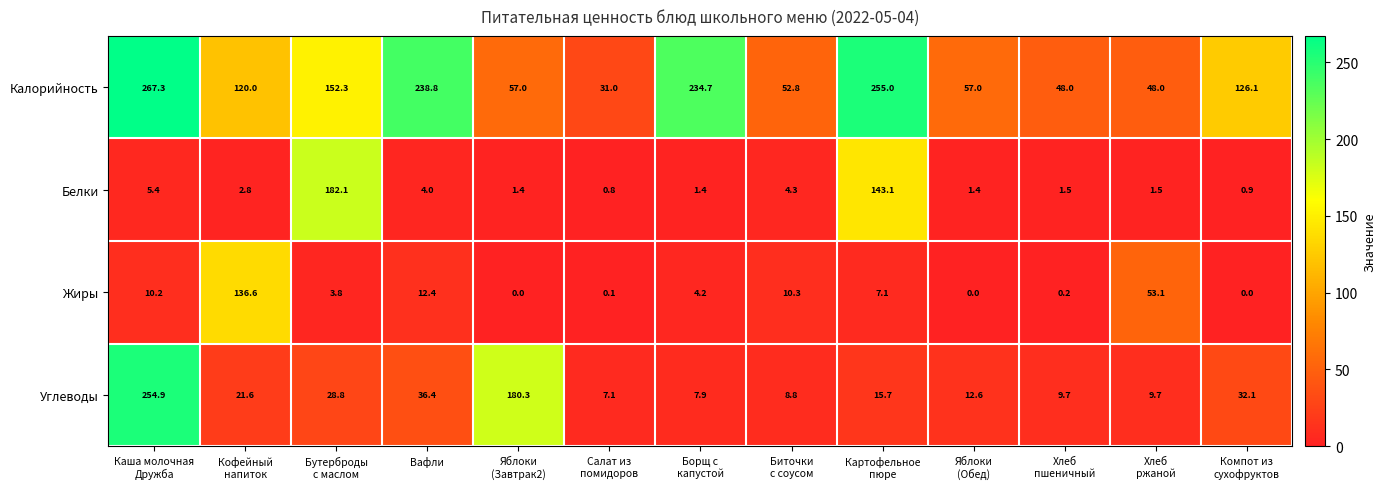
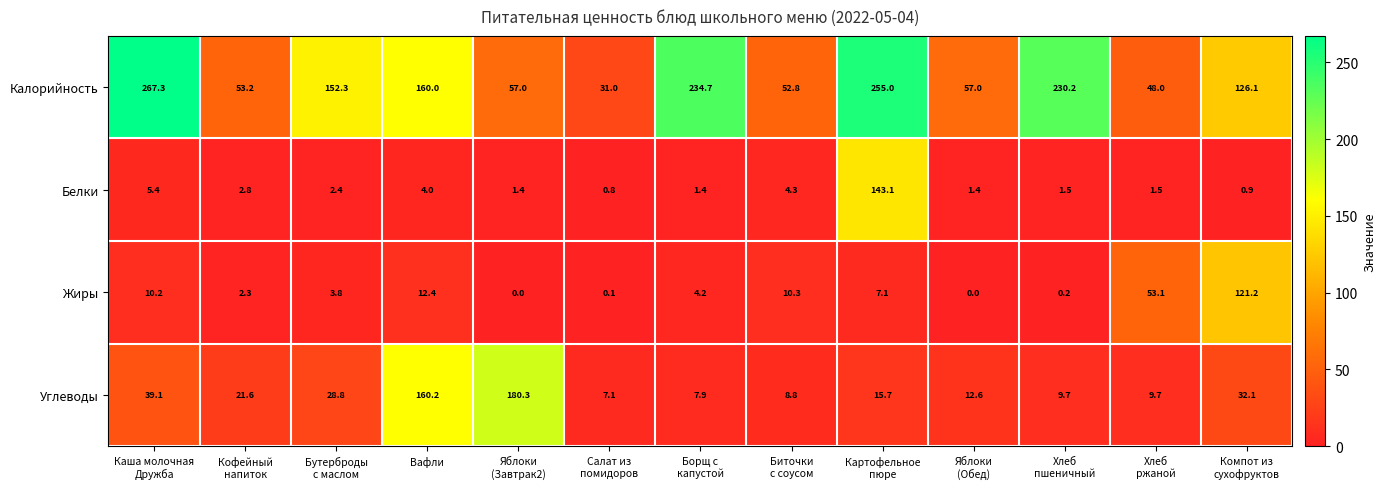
Калорийность, Кофейный напиток: 120.0 -> 53.2
Калорийность, Вафли: 238.8 -> 160.0
Калорийность, Хлеб пшеничный: 48.0 -> 230.2
Белки, Бутерброды с маслом: 182.1 -> 2.4
Жиры, Кофейный напиток: 136.6 -> 2.3
Жиры, Компот из сухофруктов: 0.0 -> 121.2
Углеводы, Каша молочная Дружба: 254.9 -> 39.1
Углеводы, Вафли: 36.4 -> 160.2
